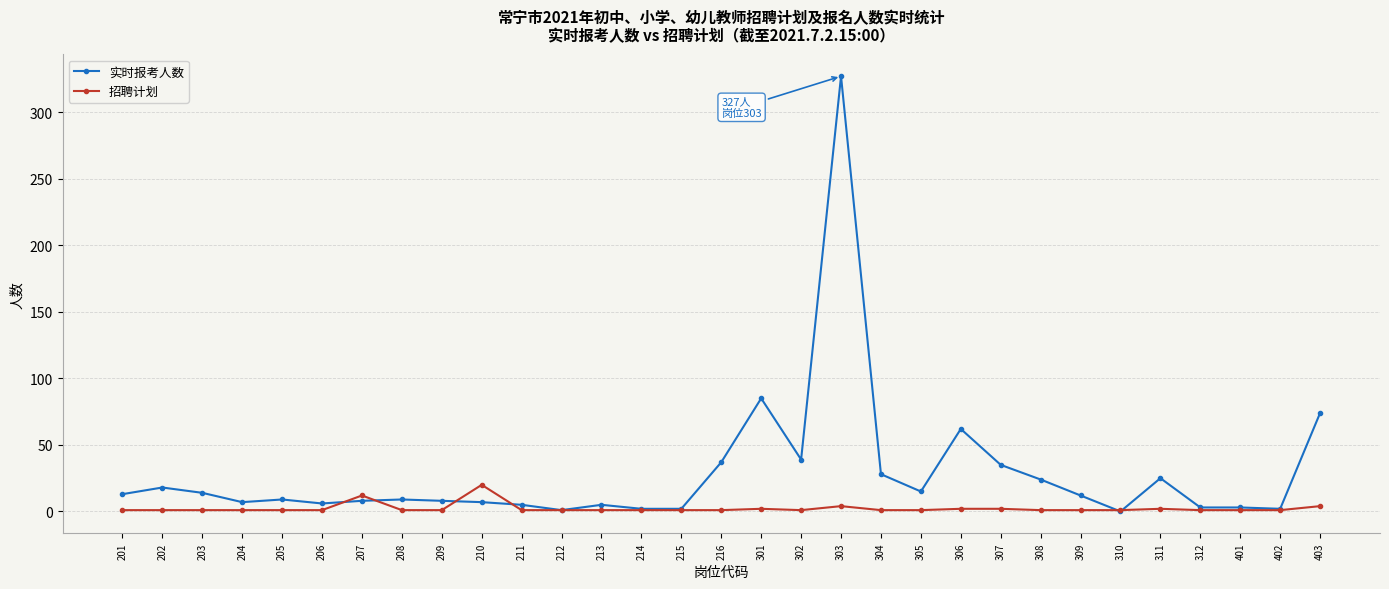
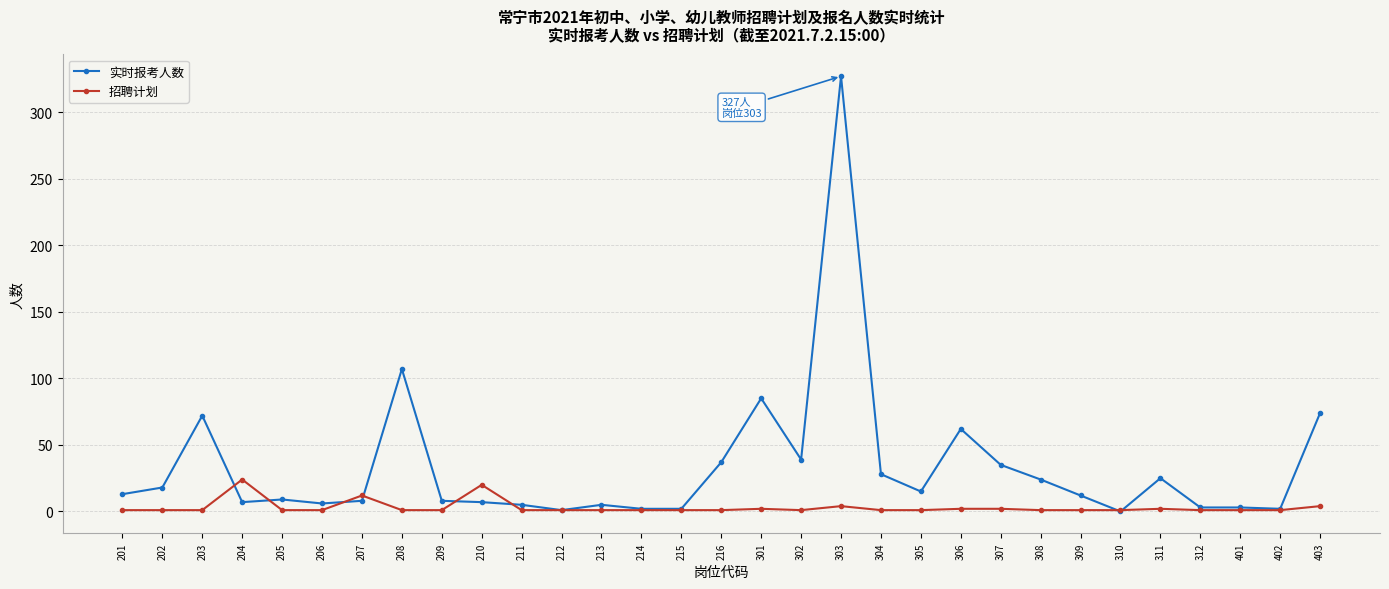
实时报考人数, 203: 14 -> 72
招聘计划, 204: 1 -> 24
实时报考人数, 208: 9 -> 107
